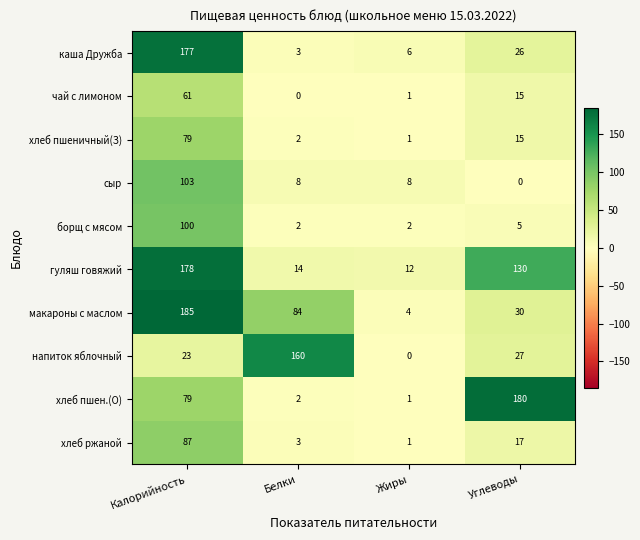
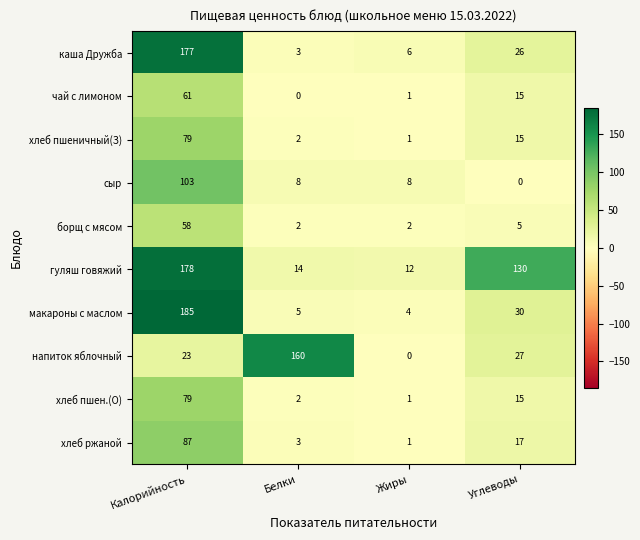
борщ с мясом, Калорийность: 100 -> 58
макароны с маслом, Белки: 84 -> 5
хлеб пшен.(О), Углеводы: 180 -> 15
